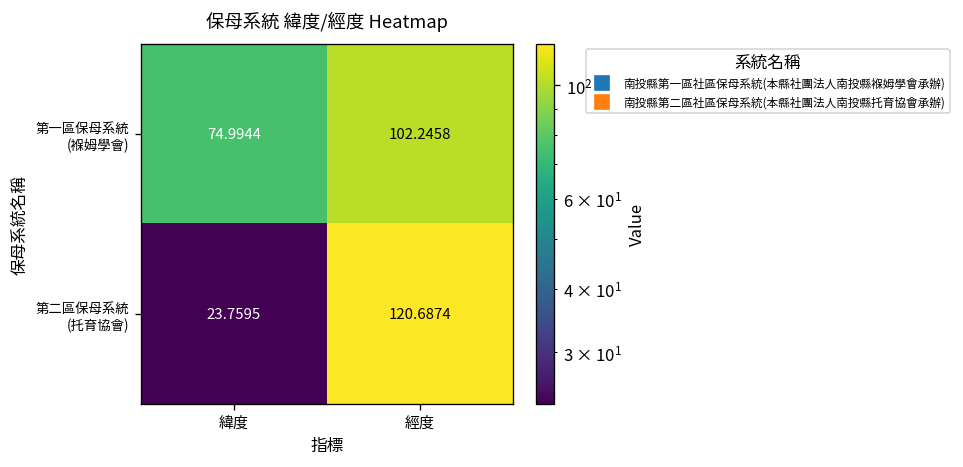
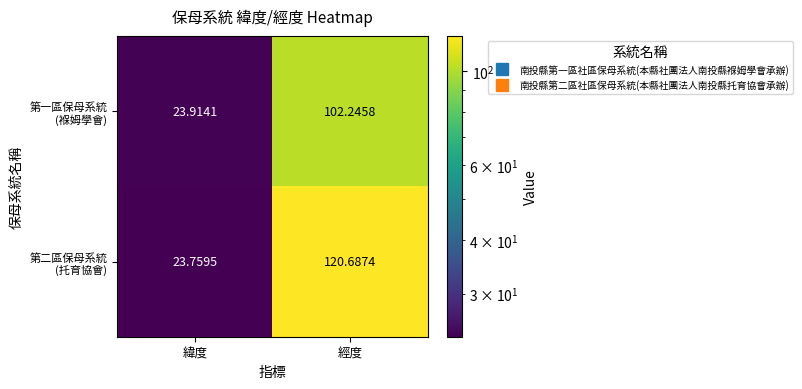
第一區保母系統 (褓姆學會), 緯度: 74.9944 -> 23.9141
